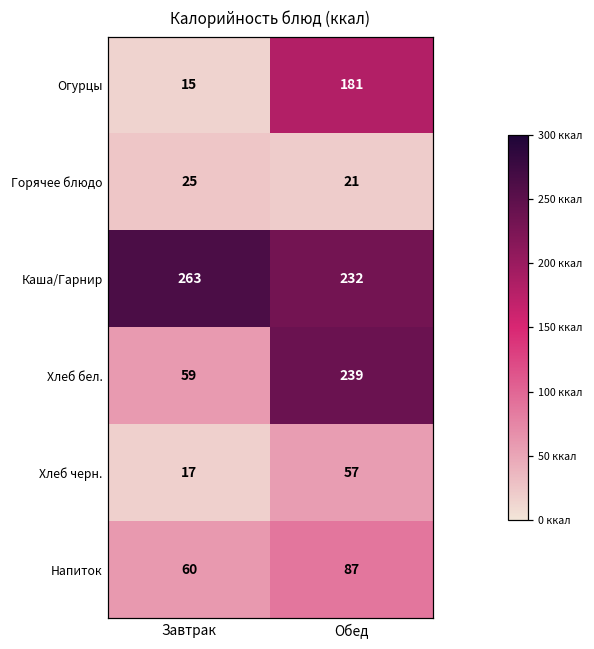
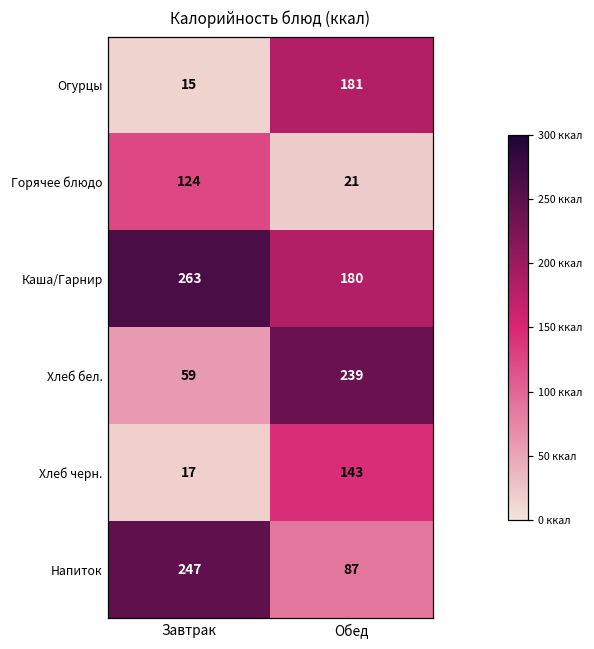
Горячее блюдо, Завтрак: 25 -> 124
Каша/Гарнир, Обед: 232 -> 180
Хлеб черн., Обед: 57 -> 143
Напиток, Завтрак: 60 -> 247
